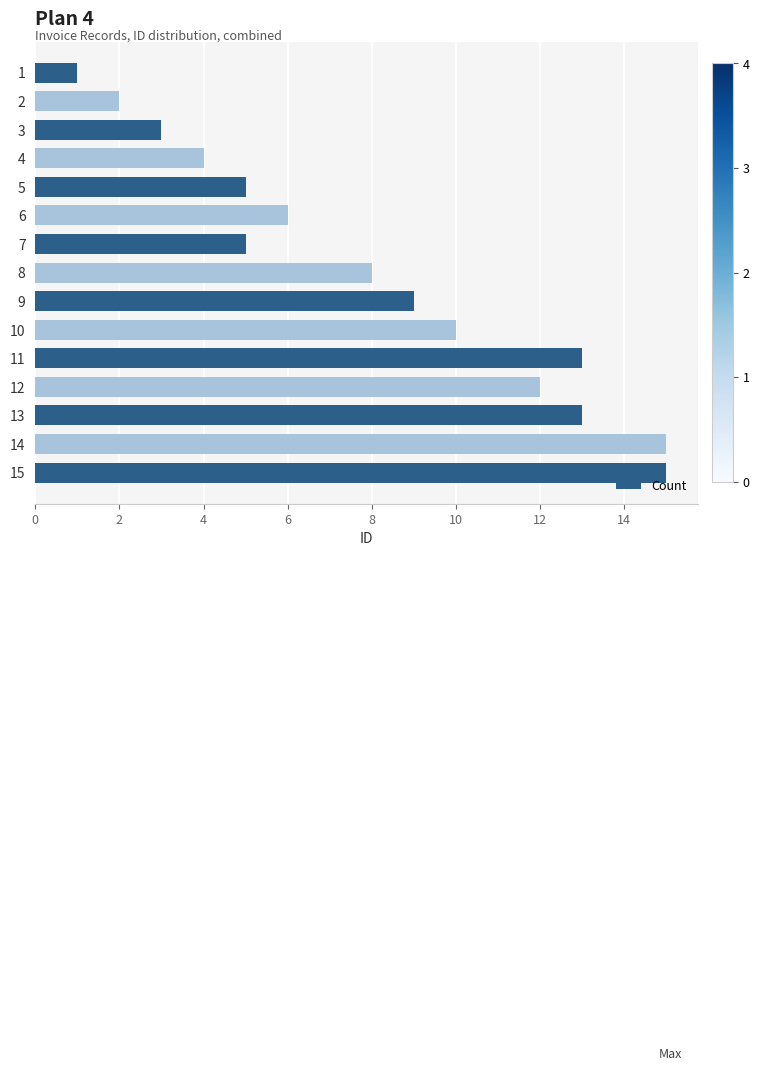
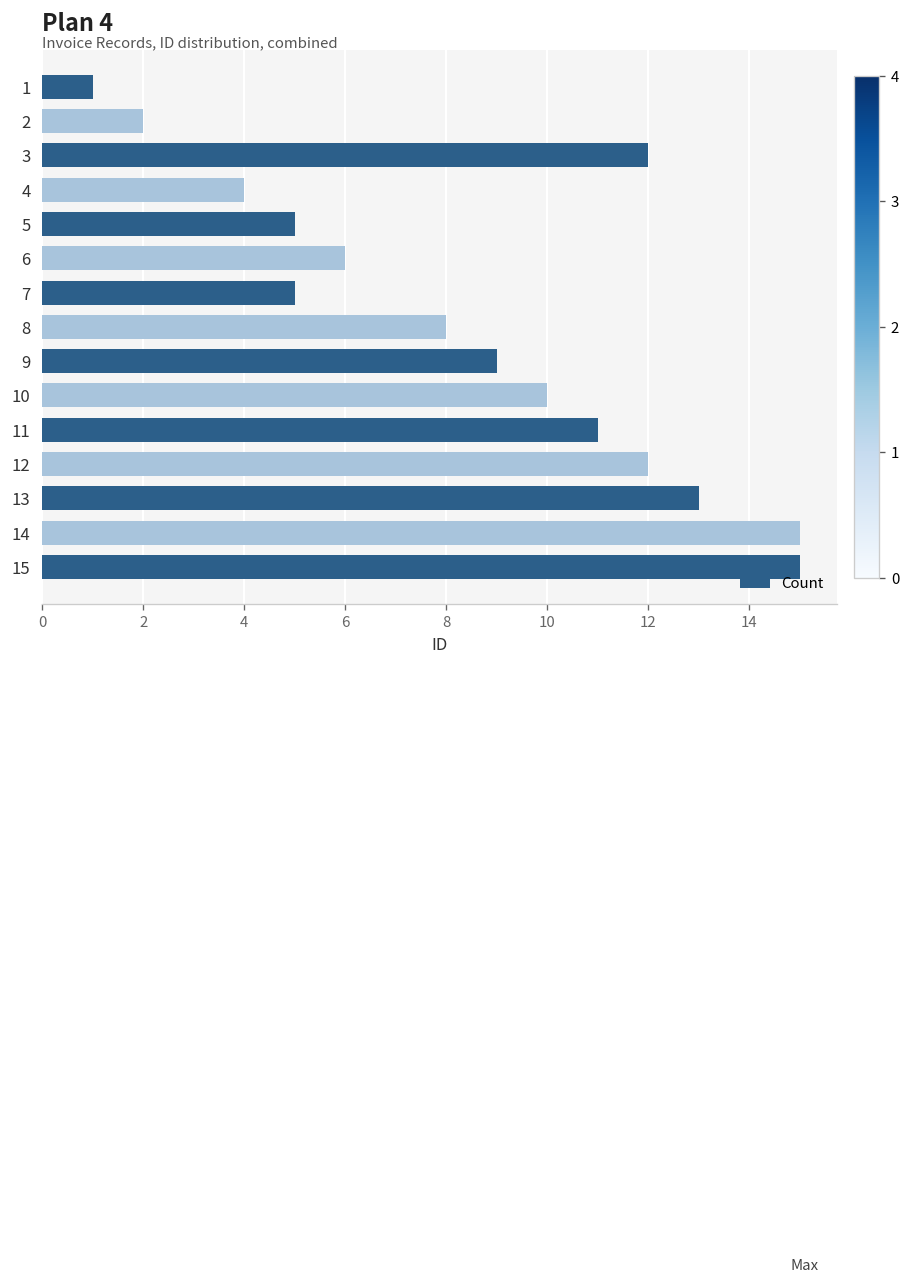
3: 3 -> 12
11: 13 -> 11
